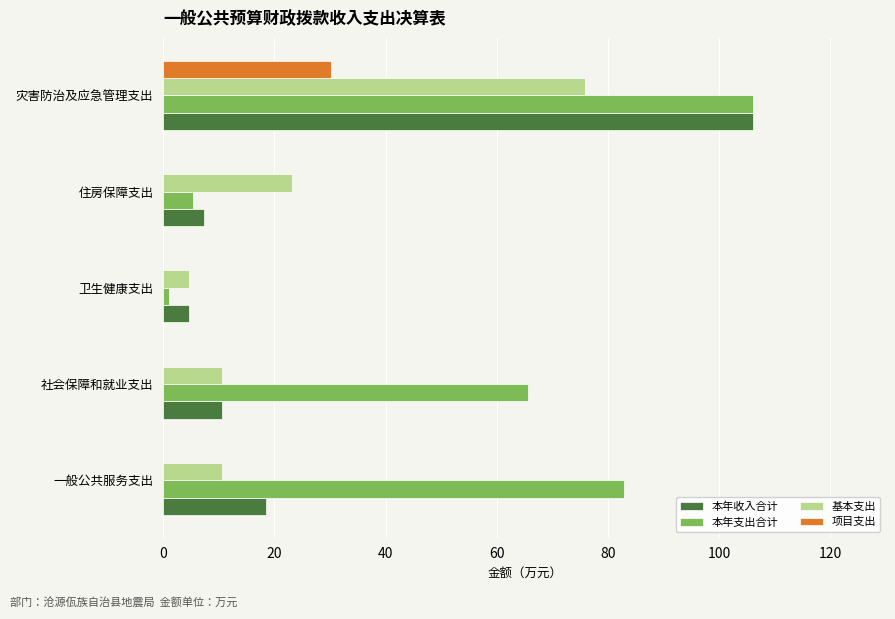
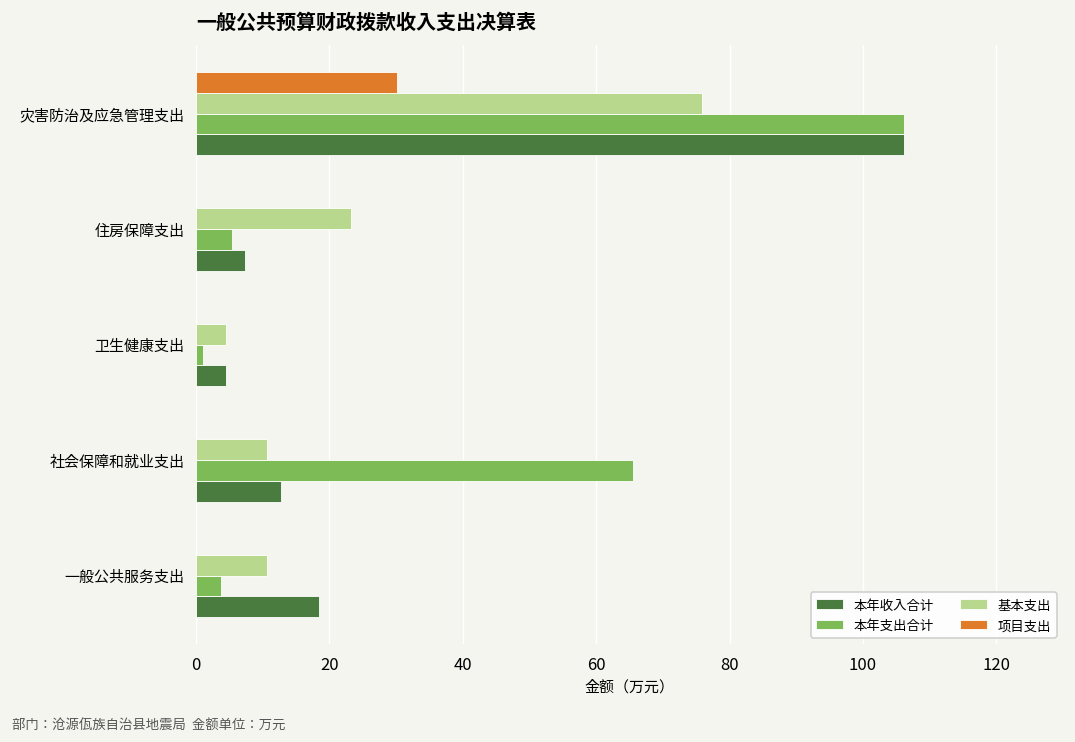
本年收入合计, 社会保障和就业支出: 11 -> 13
本年支出合计, 一般公共服务支出: 83 -> 4
